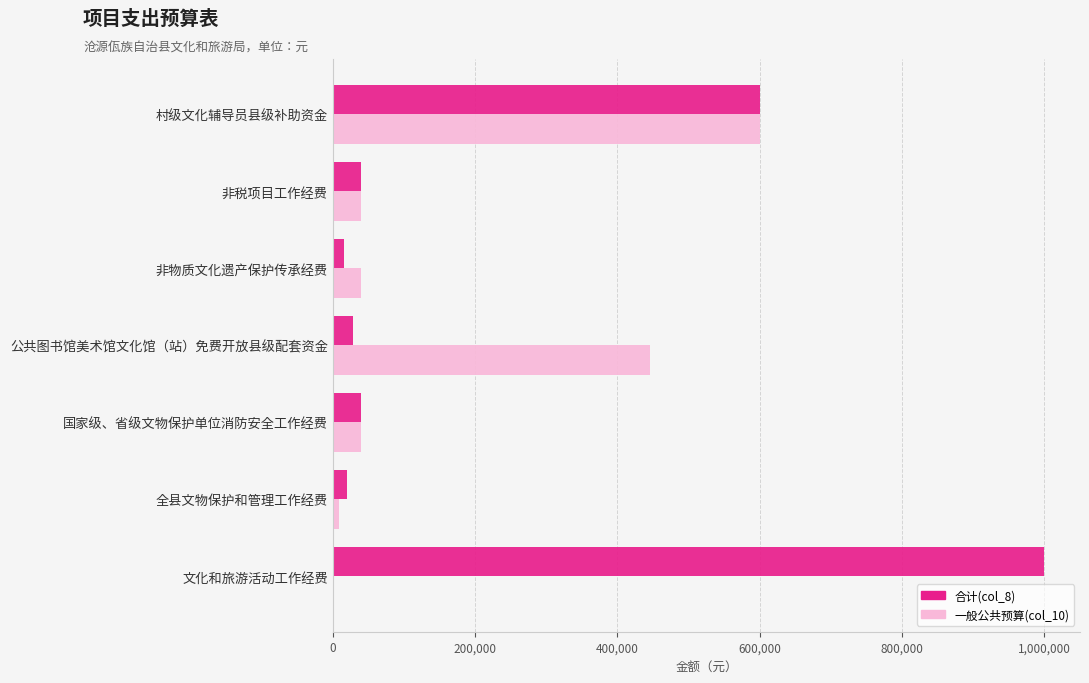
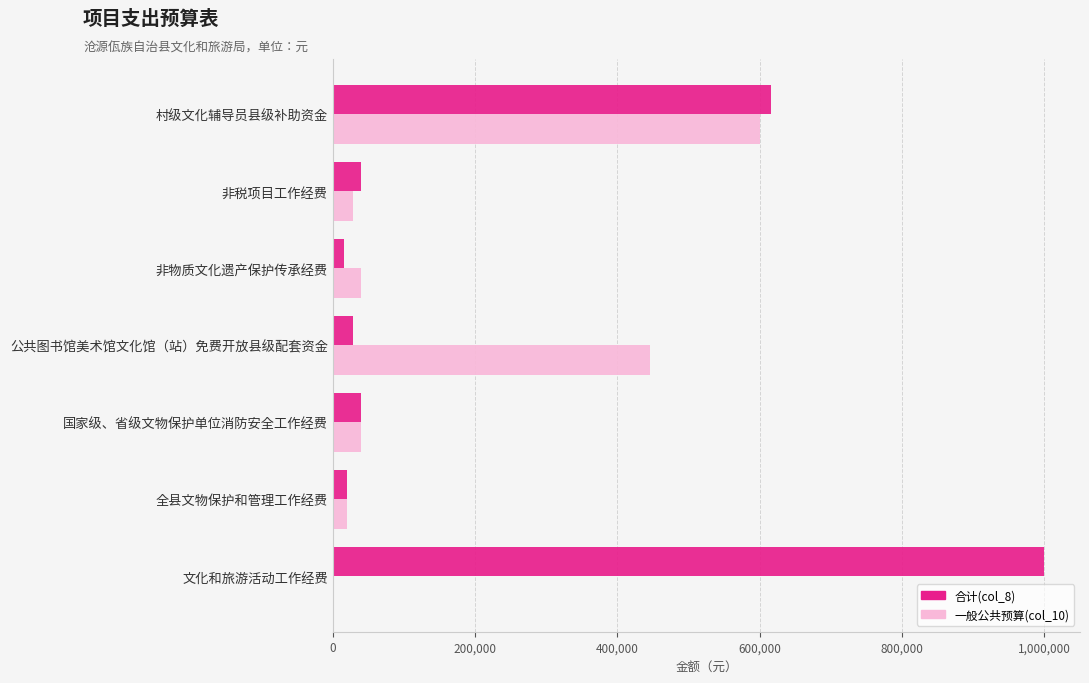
合计(col_8), 村级文化辅导员县级补助资金: 600,000 -> 620,000
一般公共预算(col_10), 非税项目工作经费: 40,000 -> 30,000
一般公共预算(col_10), 全县文物保护和管理工作经费: 10,000 -> 20,000
